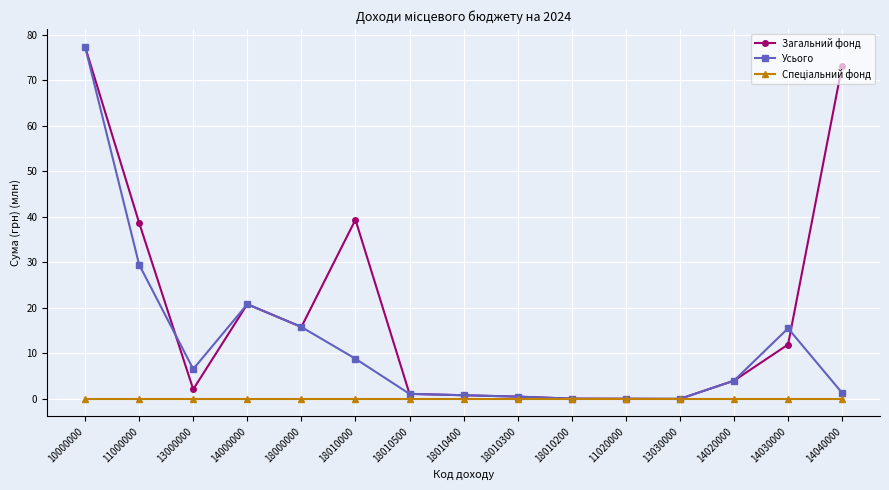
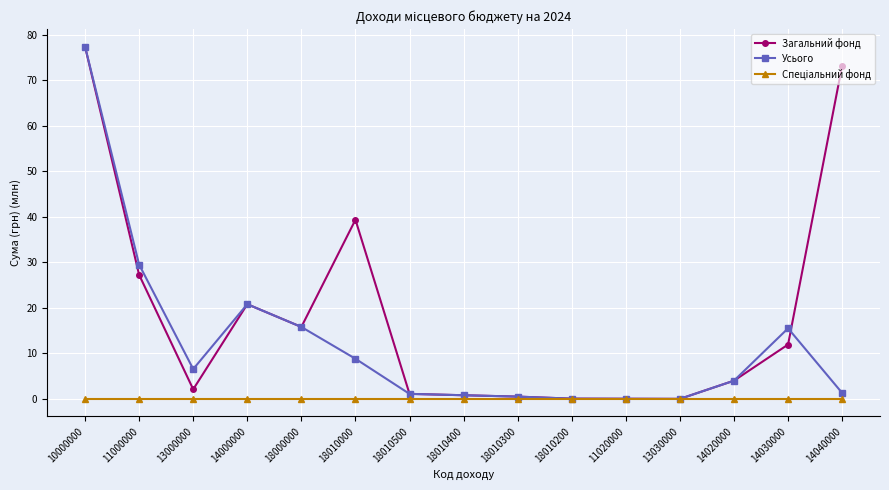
Загальний фонд, 11000000: 39 -> 27
